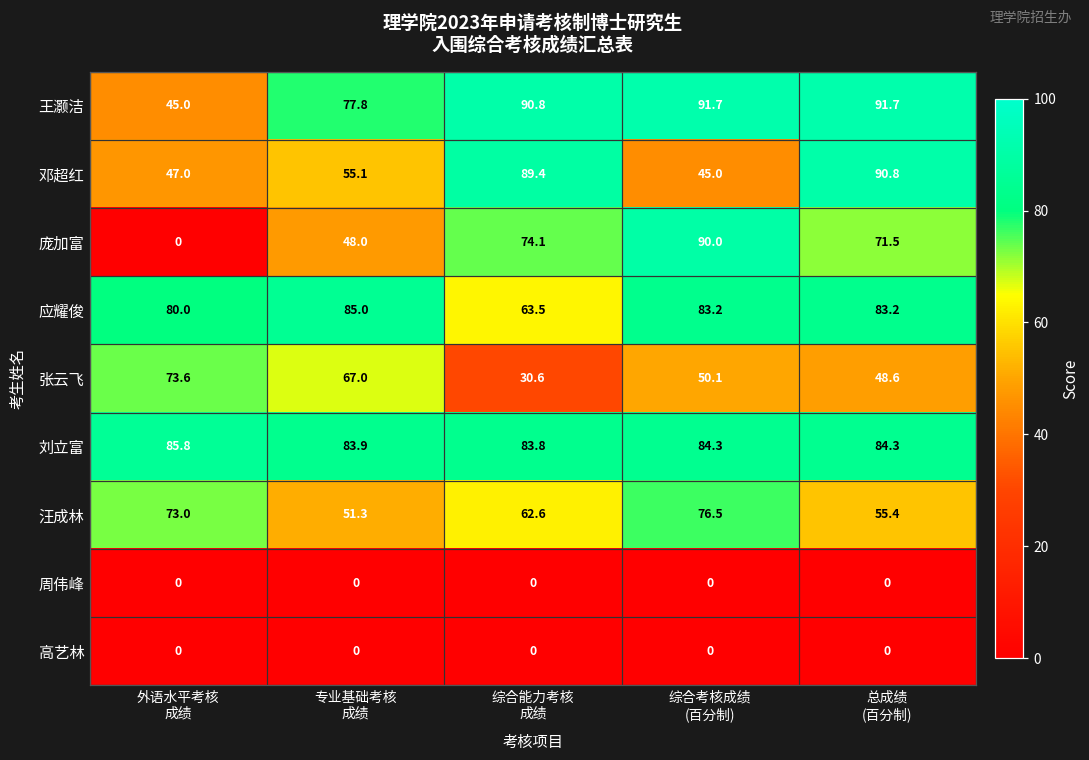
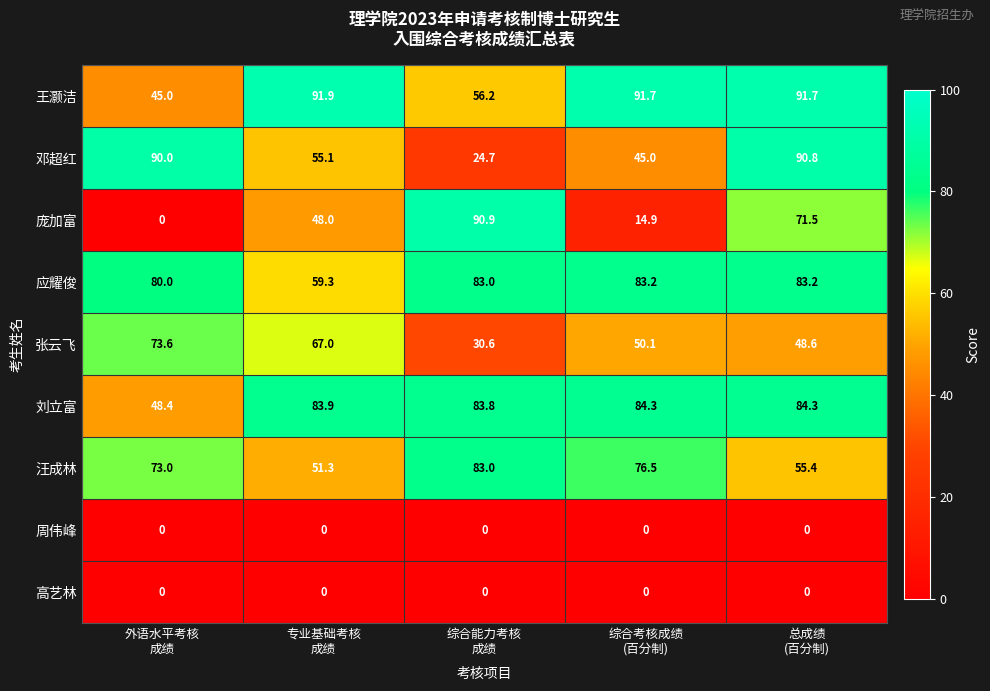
王灏洁, 专业基础考核 成绩: 77.8 -> 91.9
王灏洁, 综合能力考核 成绩: 90.8 -> 56.2
邓超红, 外语水平考核 成绩: 47.0 -> 90.0
邓超红, 综合能力考核 成绩: 89.4 -> 24.7
庞加富, 综合能力考核 成绩: 74.1 -> 90.9
庞加富, 综合考核成绩 (百分制): 90.0 -> 14.9
应耀俊, 专业基础考核 成绩: 85.0 -> 59.3
应耀俊, 综合能力考核 成绩: 63.5 -> 83.0
刘立富, 外语水平考核 成绩: 85.8 -> 48.4
汪成林, 综合能力考核 成绩: 62.6 -> 83.0
